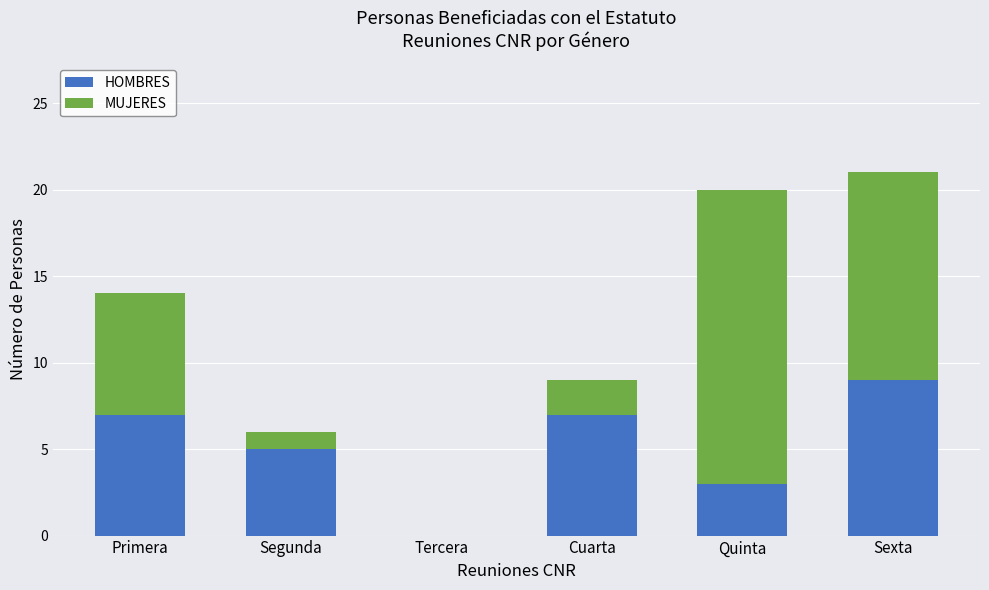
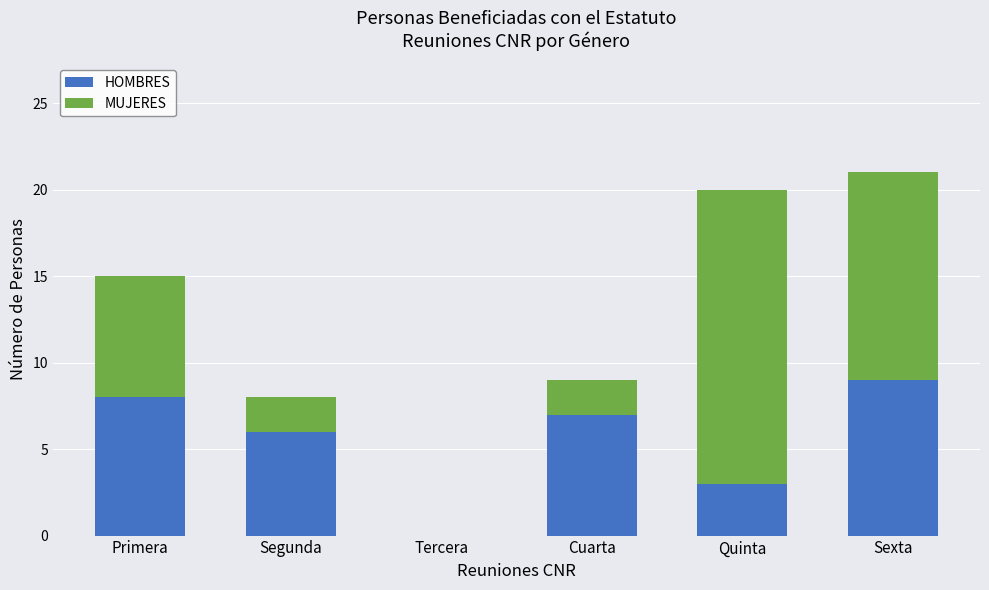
HOMBRES, Primera: 7 -> 8
HOMBRES, Segunda: 5 -> 6
MUJERES, Segunda: 1 -> 2
